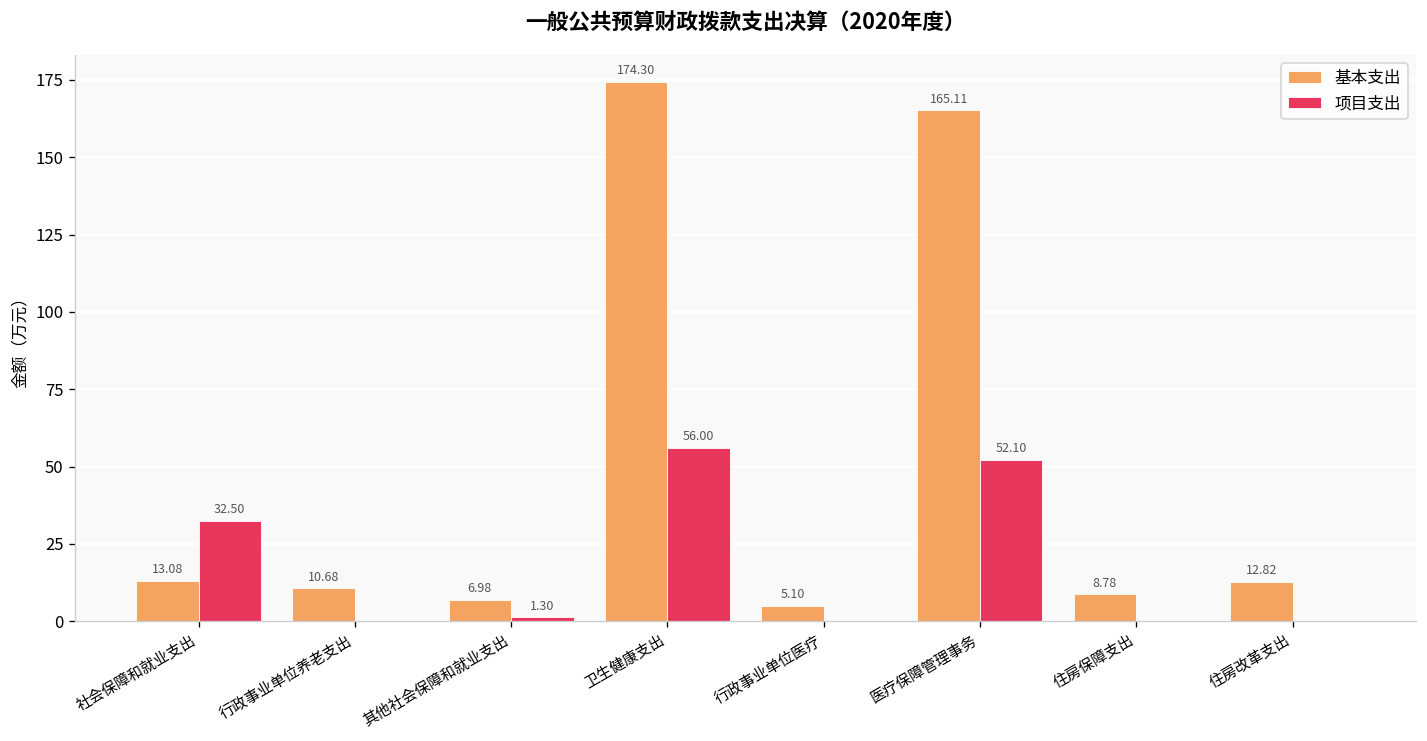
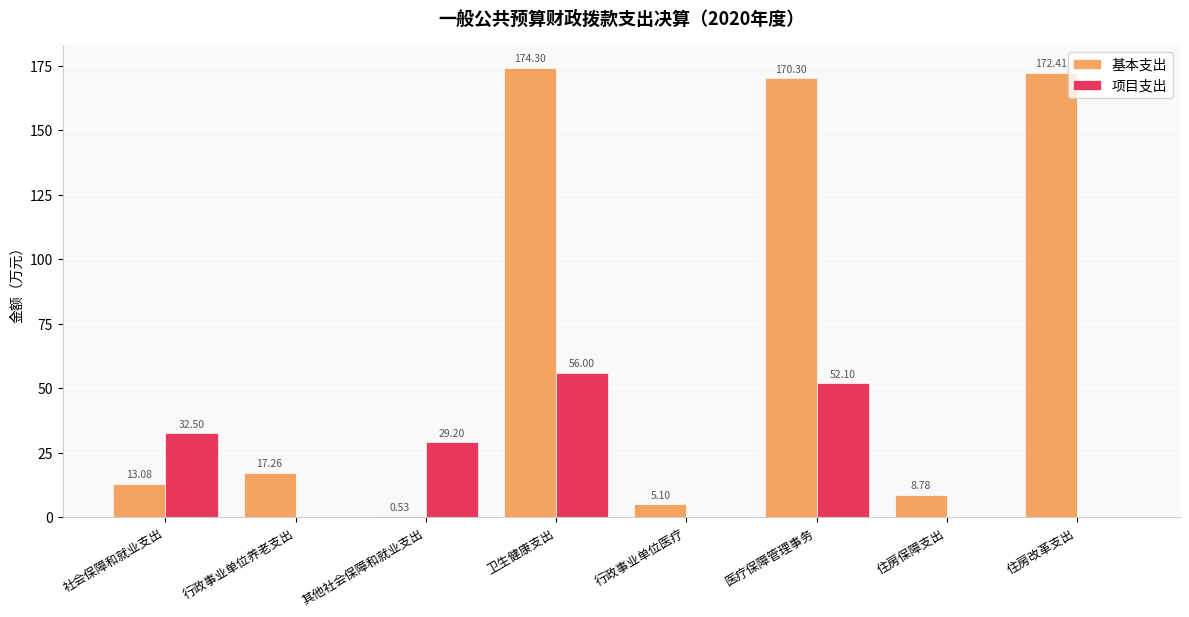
基本支出, 行政事业单位养老支出: 10.68 -> 17.26
基本支出, 其他社会保障和就业支出: 6.98 -> 0.53
项目支出, 其他社会保障和就业支出: 1.30 -> 29.20
基本支出, 医疗保障管理事务: 165.11 -> 170.30
基本支出, 住房改革支出: 12.82 -> 172.41
